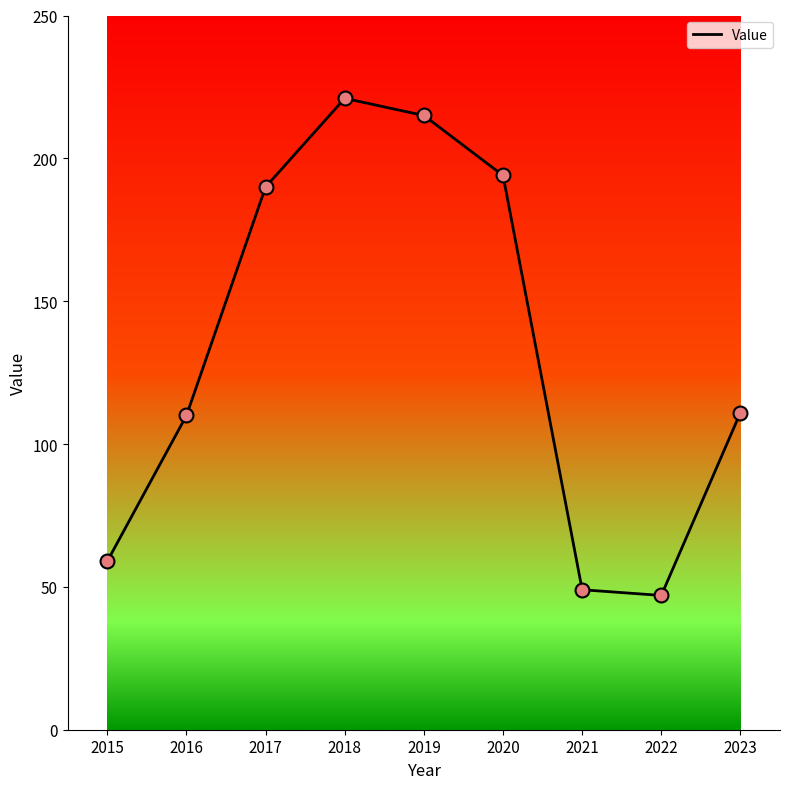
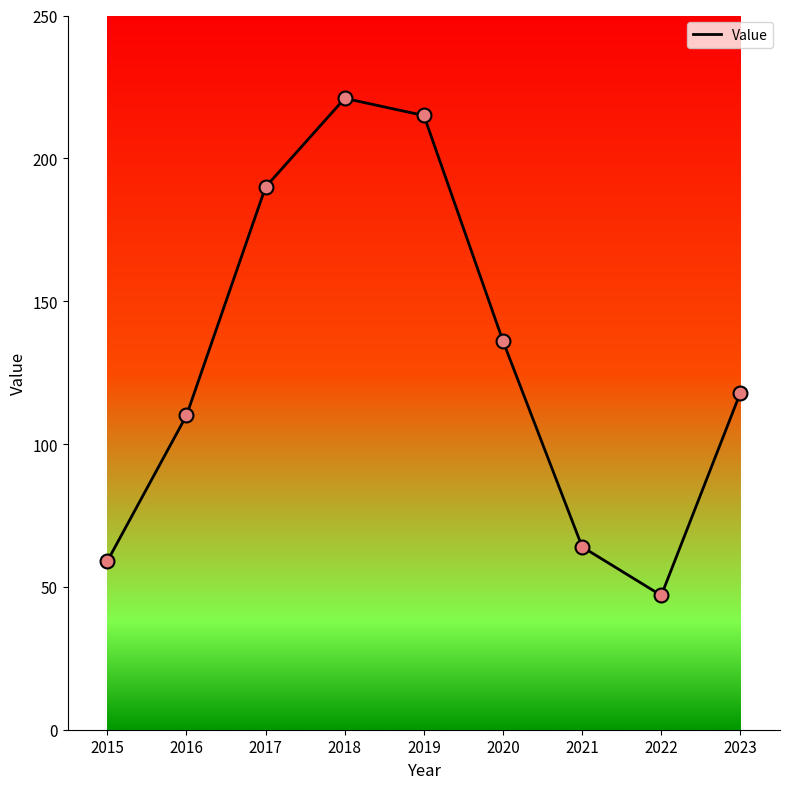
2020: 194 -> 136
2021: 49 -> 64
2023: 111 -> 118
